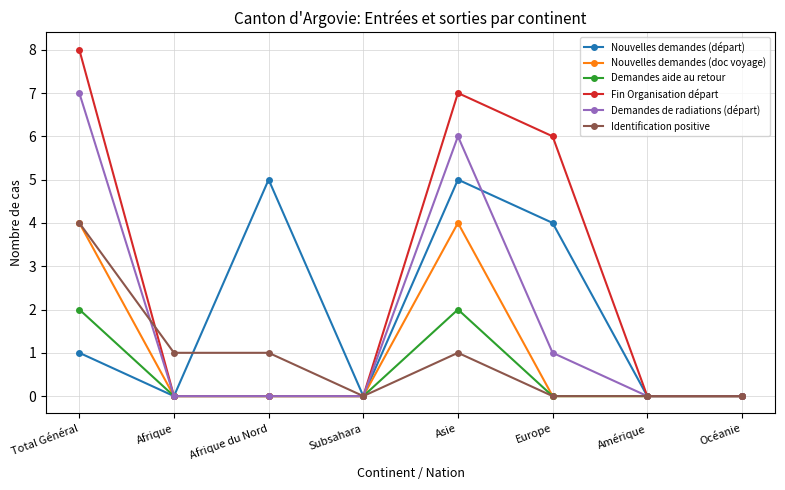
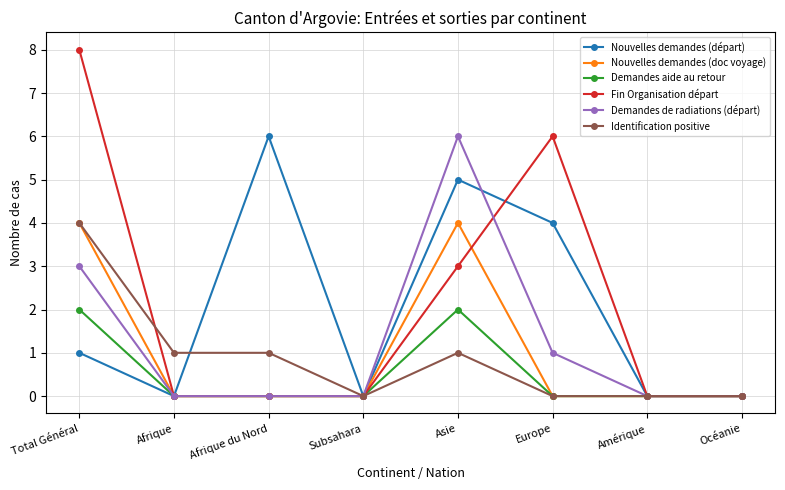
Demandes de radiations (départ), Total Général: 7 -> 3
Nouvelles demandes (départ), Afrique du Nord: 5 -> 6
Fin Organisation départ, Asie: 7 -> 3
